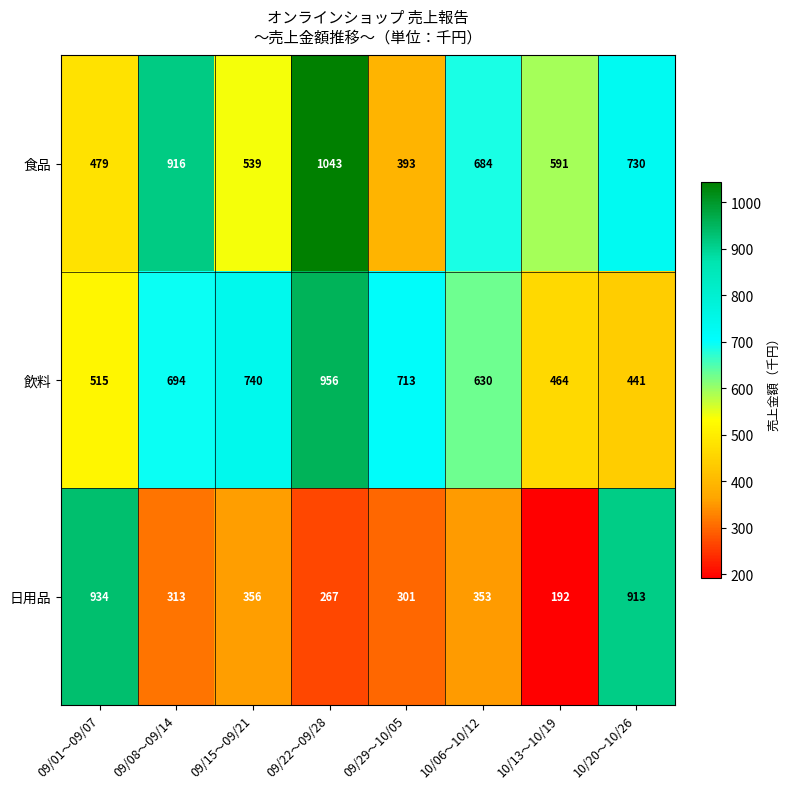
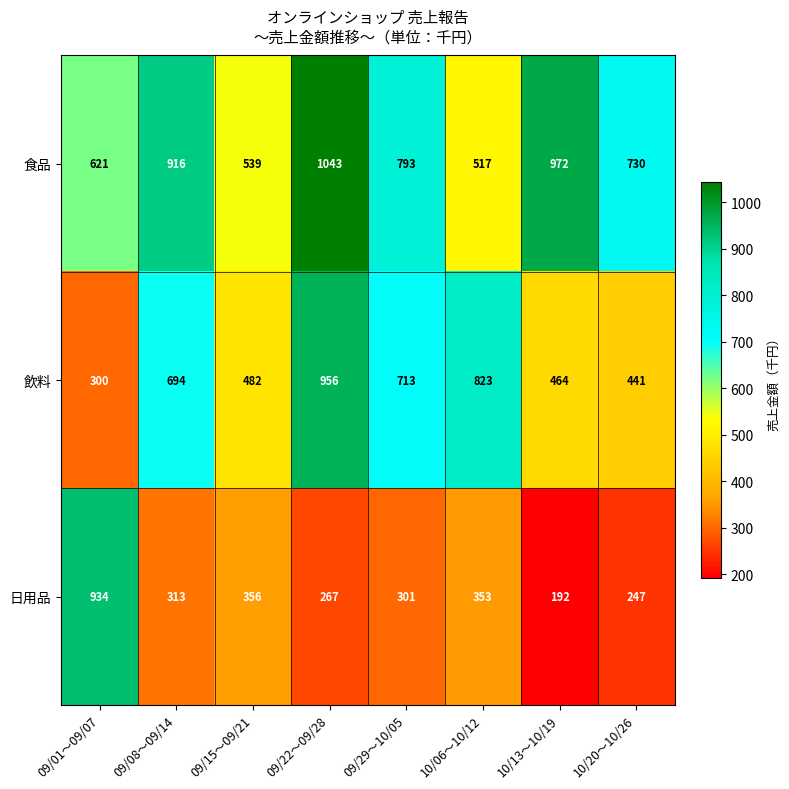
食品, 09/01～09/07: 479 -> 621
食品, 09/29～10/05: 393 -> 793
食品, 10/06～10/12: 684 -> 517
食品, 10/13～10/19: 591 -> 972
飲料, 09/01～09/07: 515 -> 300
飲料, 09/15～09/21: 740 -> 482
飲料, 10/06～10/12: 630 -> 823
日用品, 10/20～10/26: 913 -> 247
